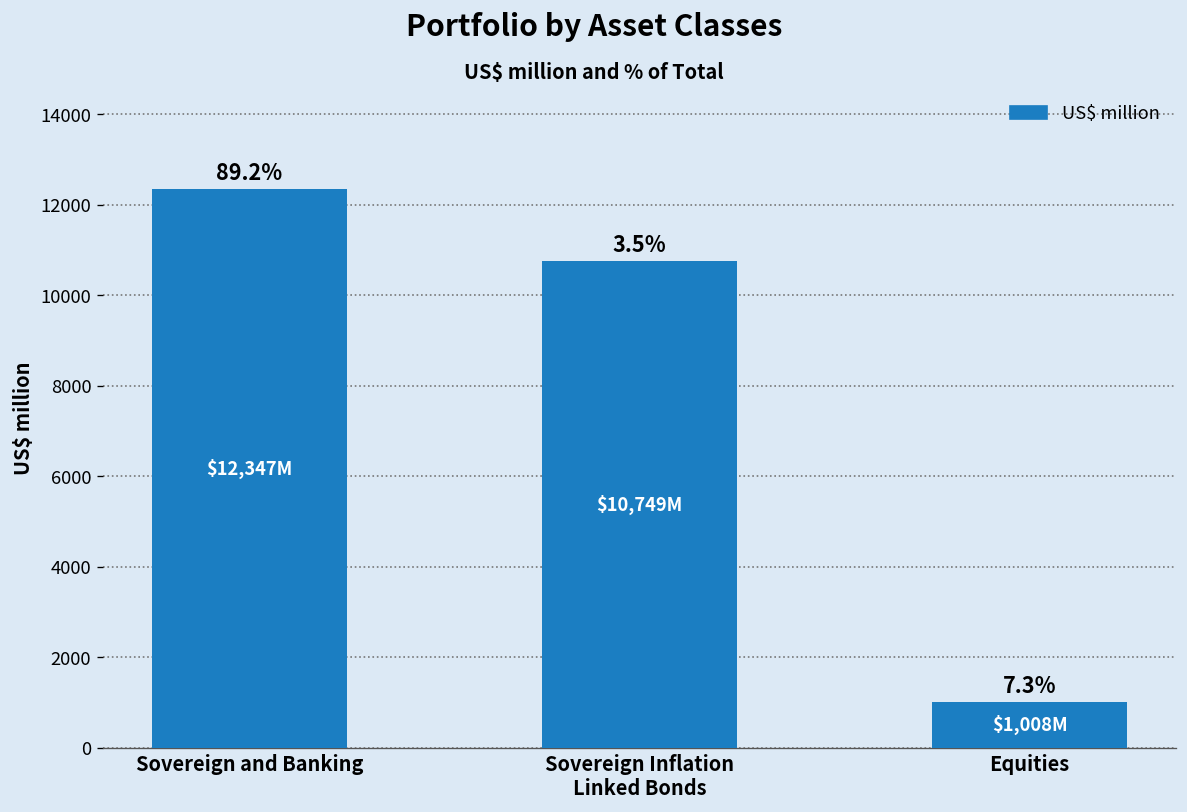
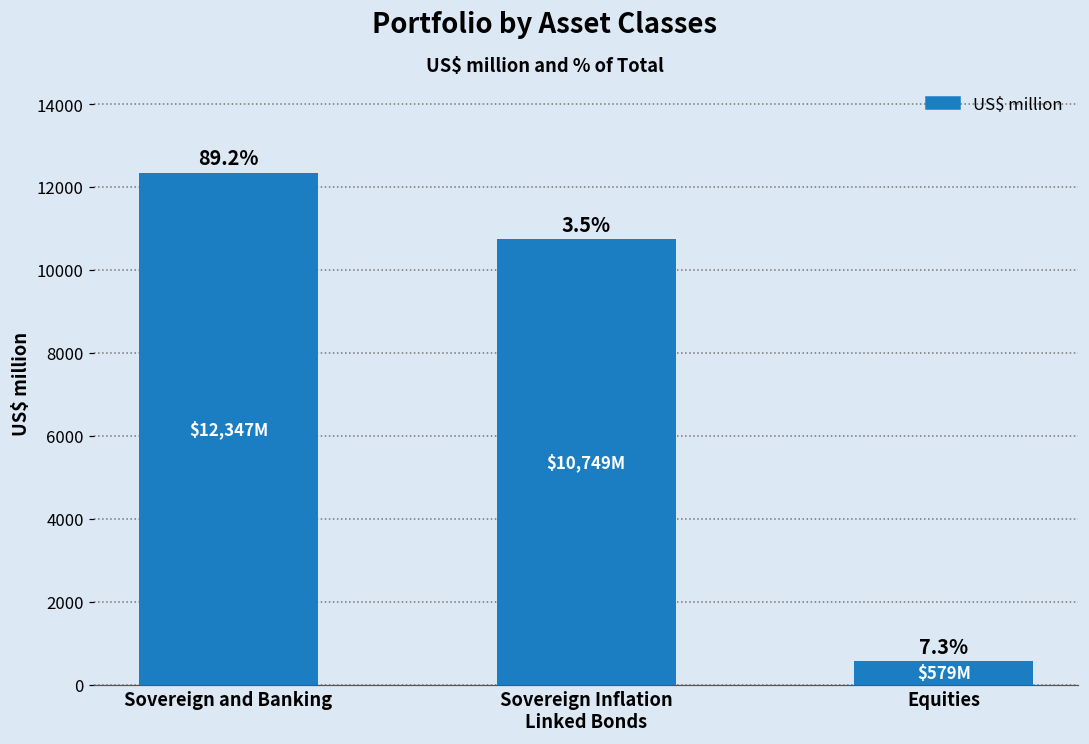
Equities: $1,008M -> $579M
